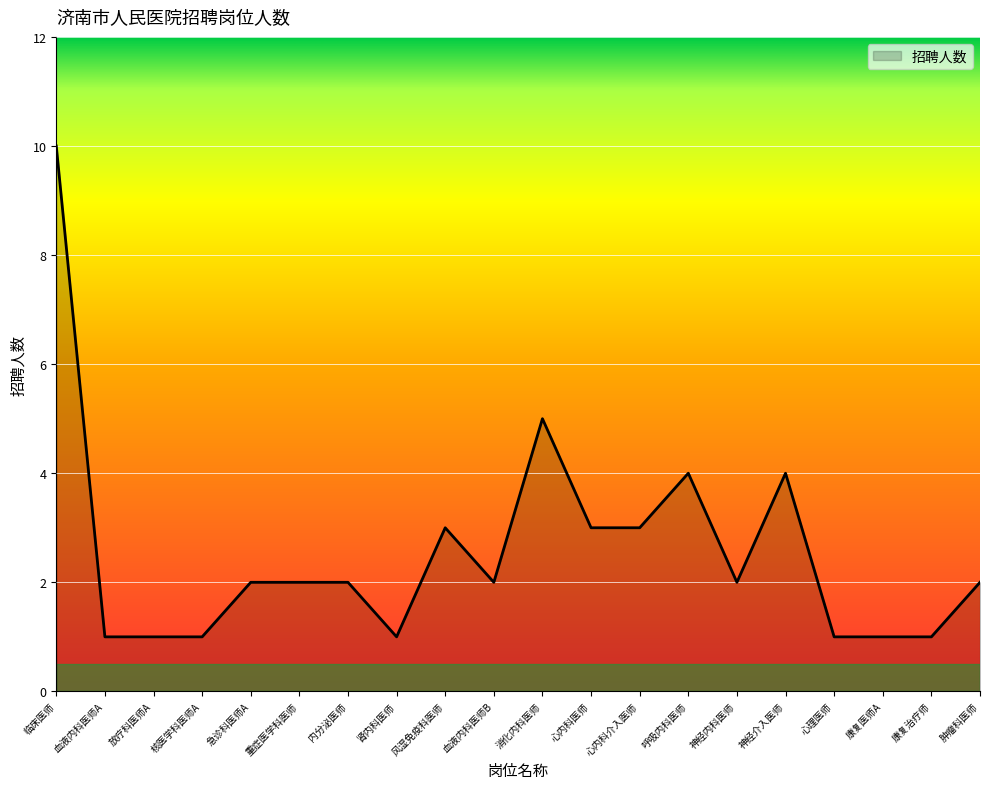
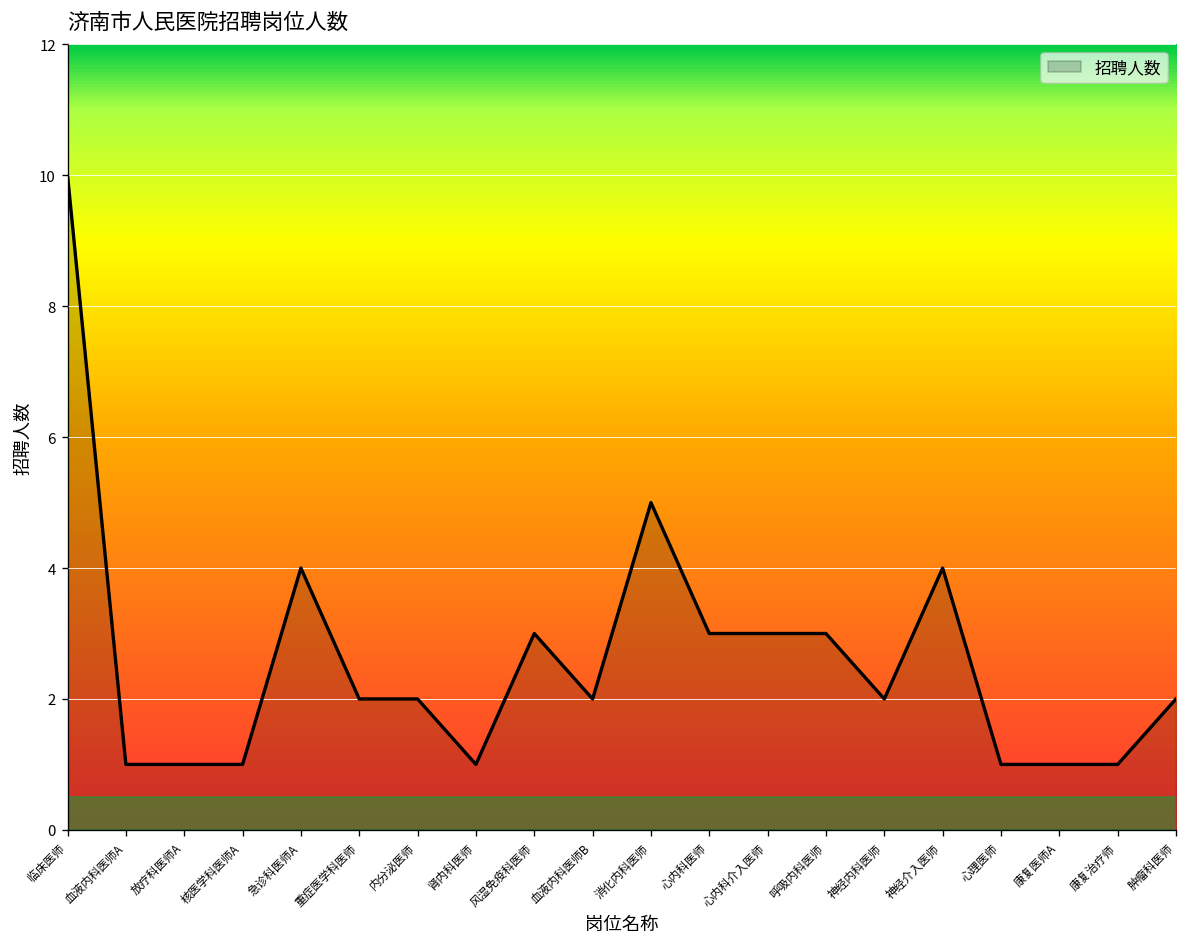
急诊科医师A: 2 -> 4
呼吸内科医师: 4 -> 3
